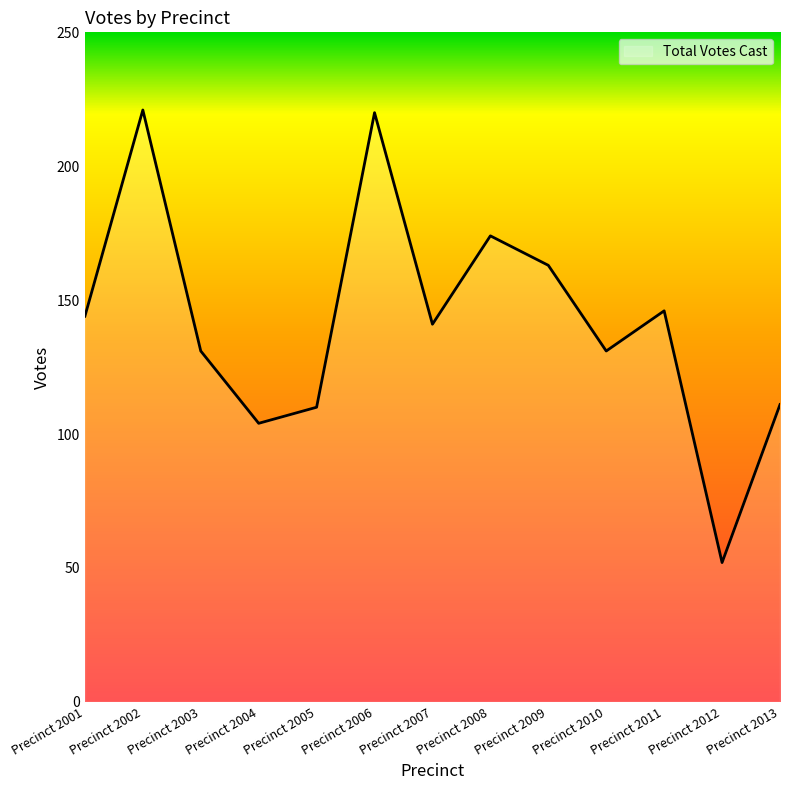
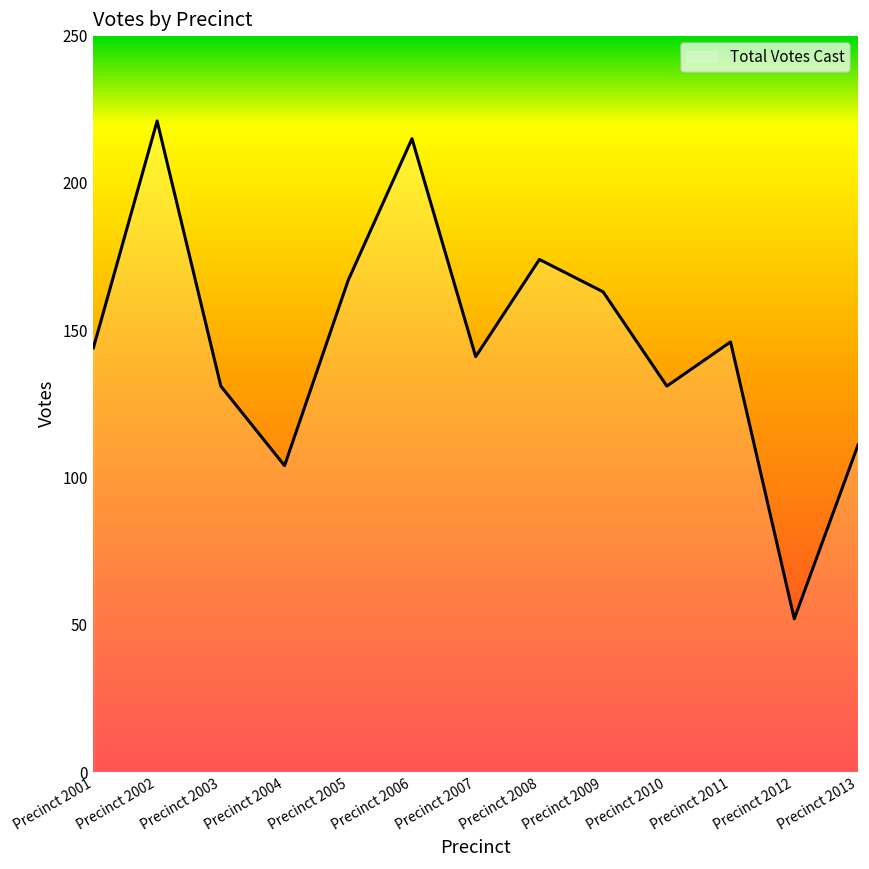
Precinct 2005: 110 -> 167
Precinct 2006: 220 -> 215
